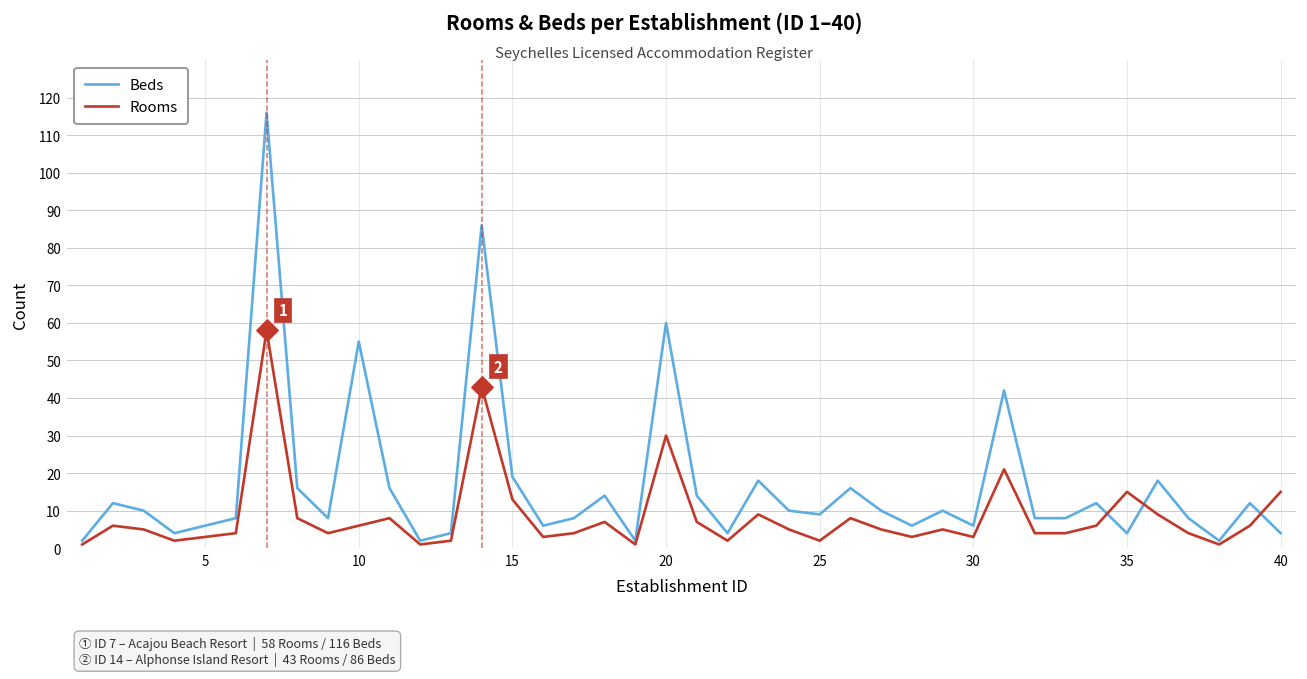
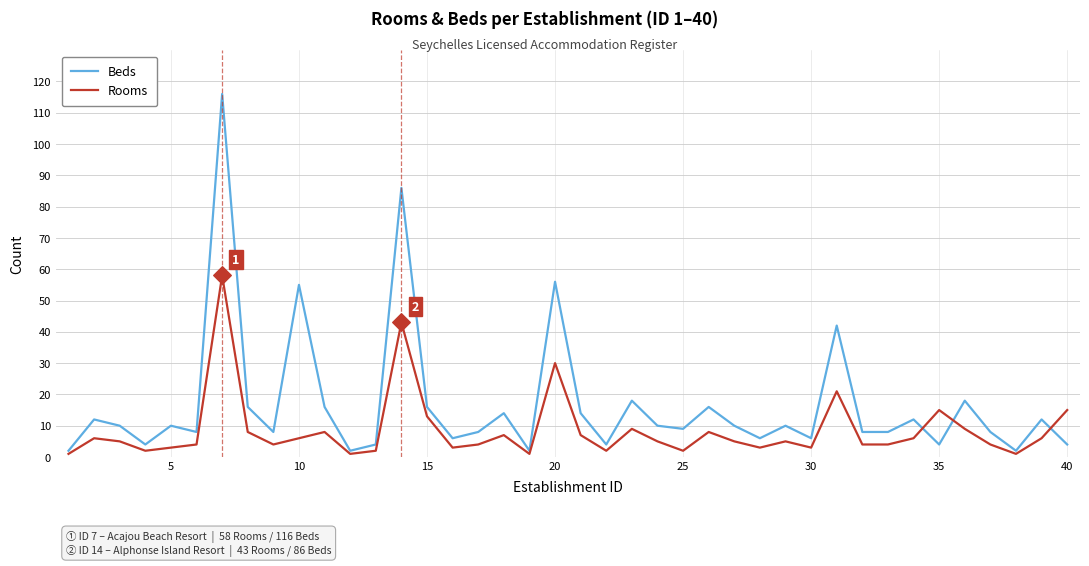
Beds, 5: 6 -> 10
Beds, 15: 19 -> 16
Beds, 20: 60 -> 56
